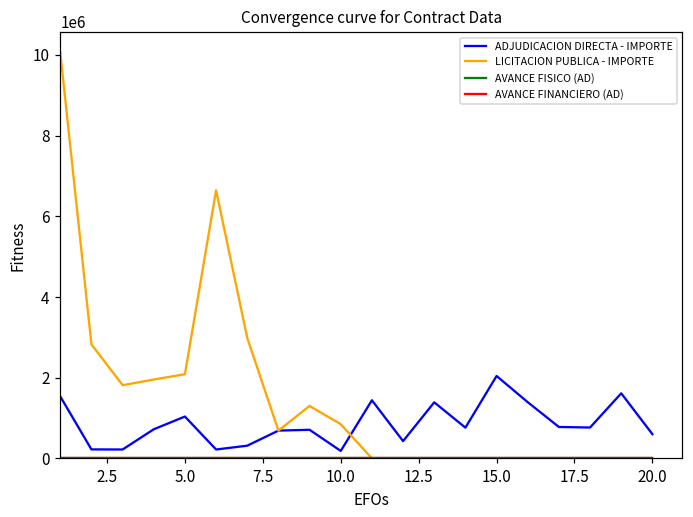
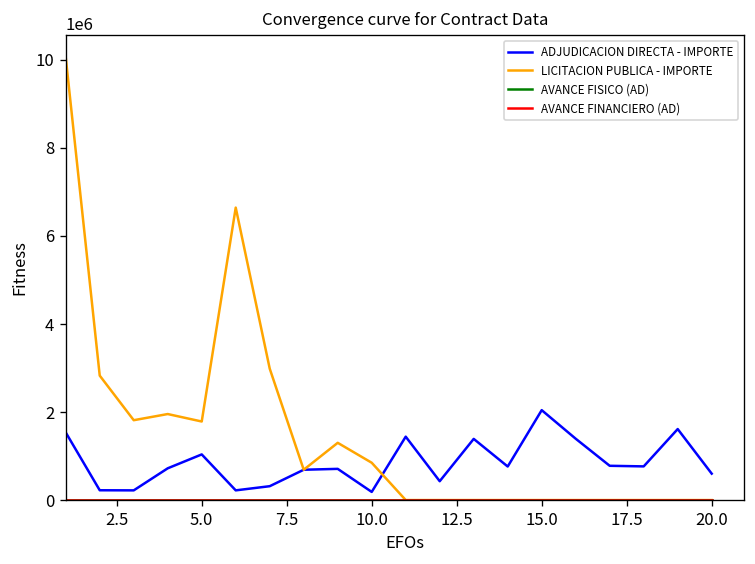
LICITACION PUBLICA - IMPORTE, 5.0: 2100000 -> 1800000
